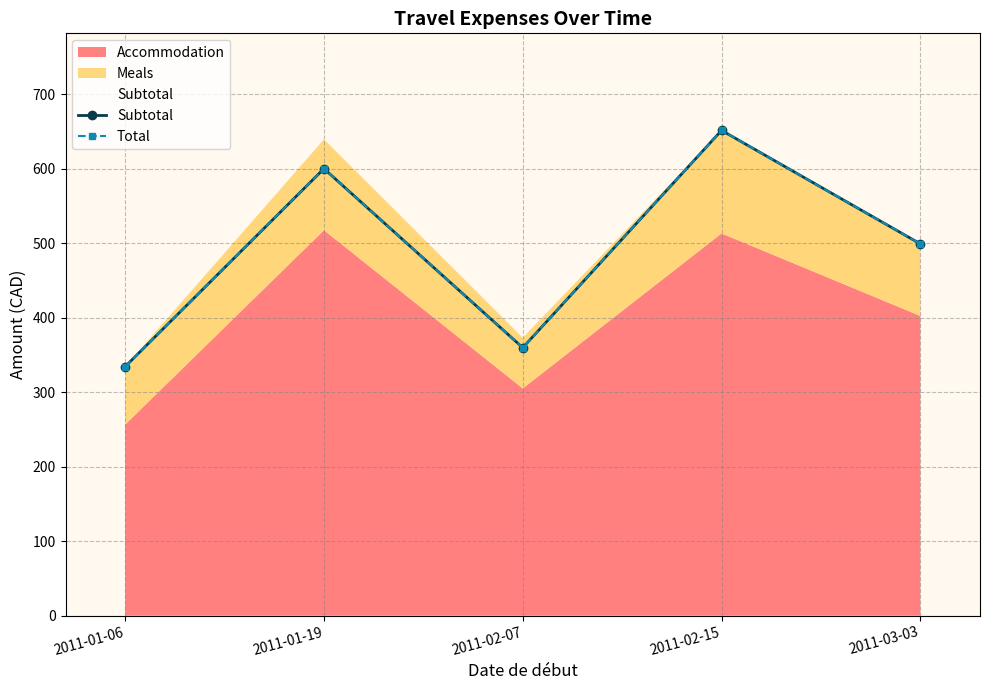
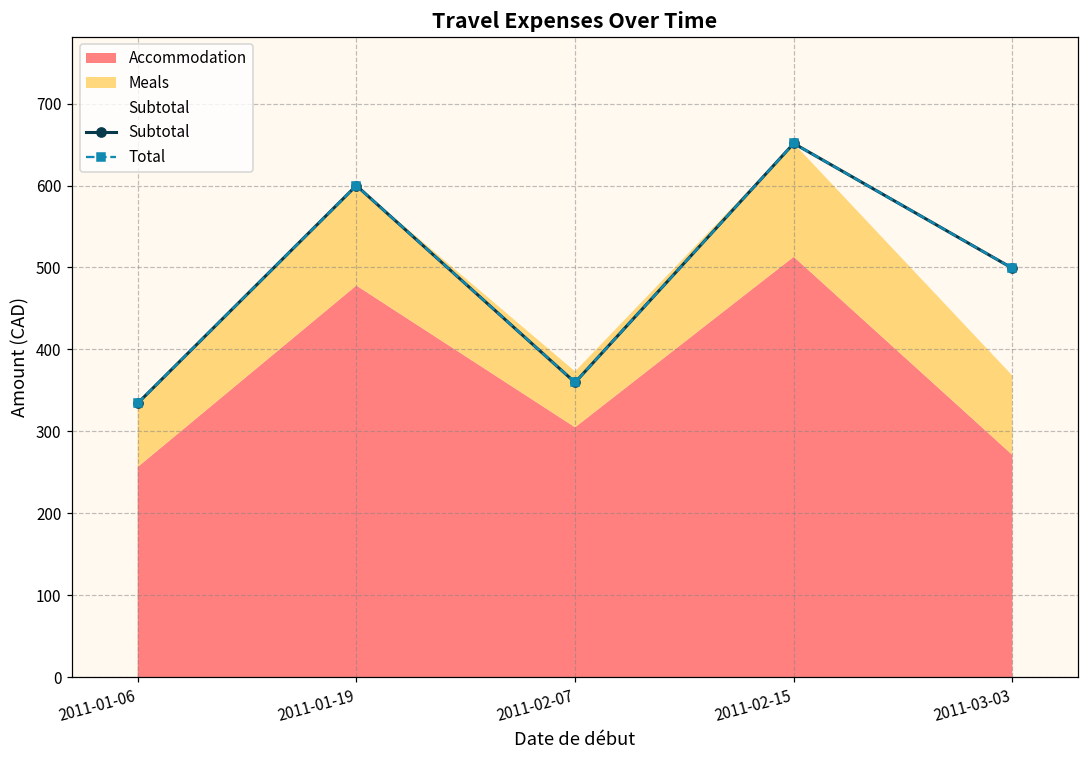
Accommodation, 2011-01-19: 520 -> 480
Accommodation, 2011-03-03: 400 -> 270
